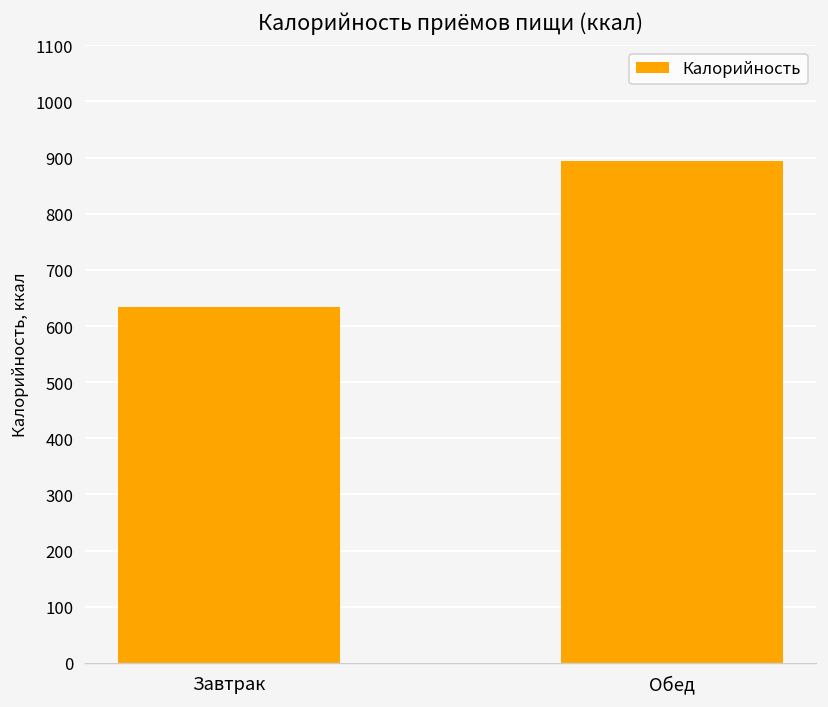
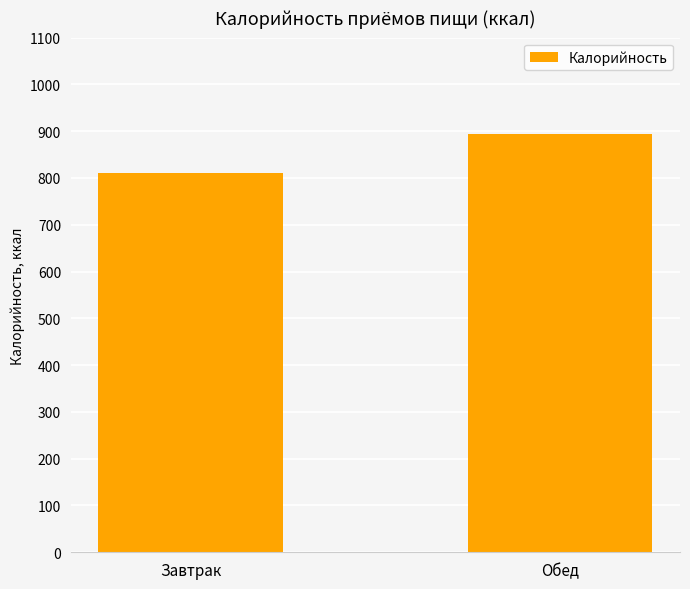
Завтрак: 630 -> 810
